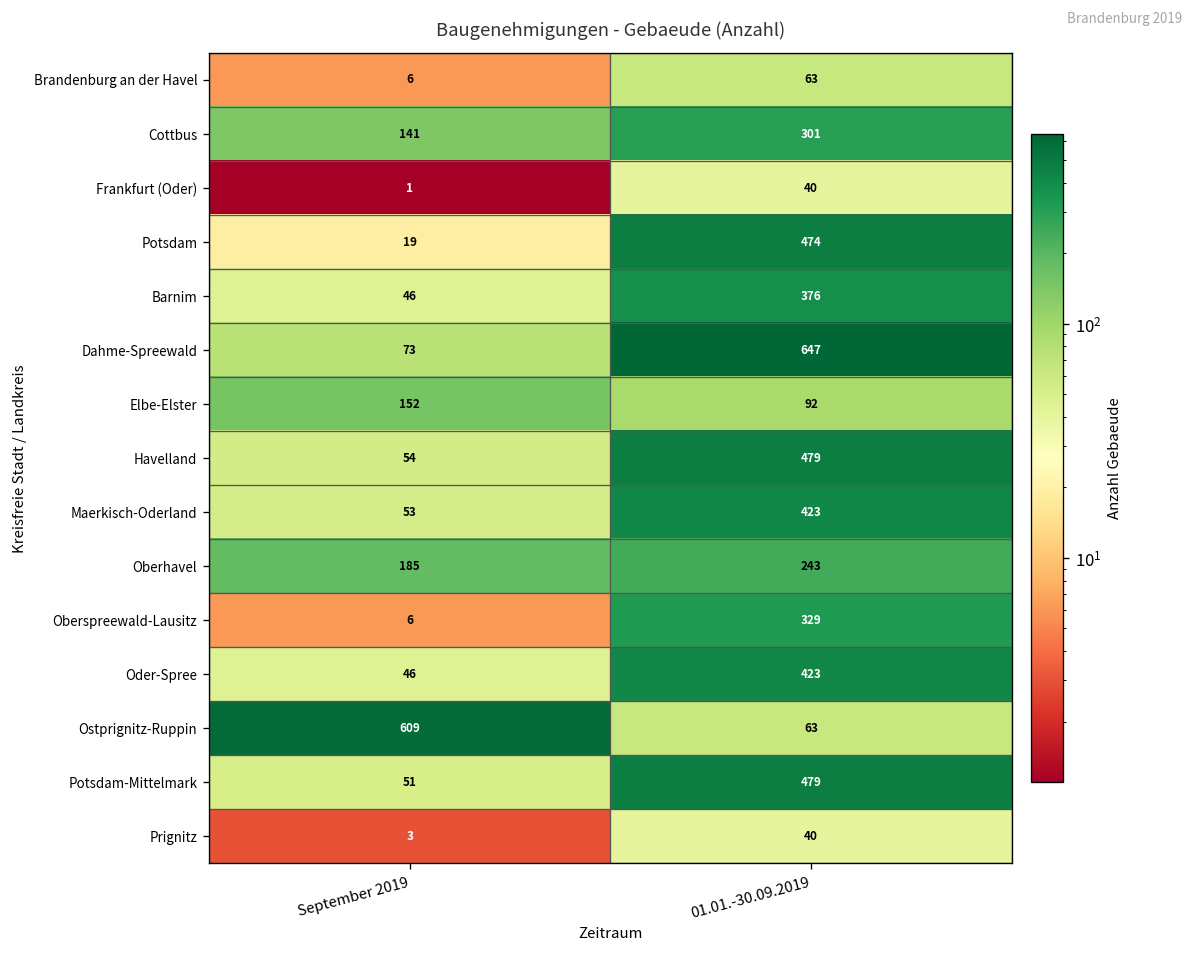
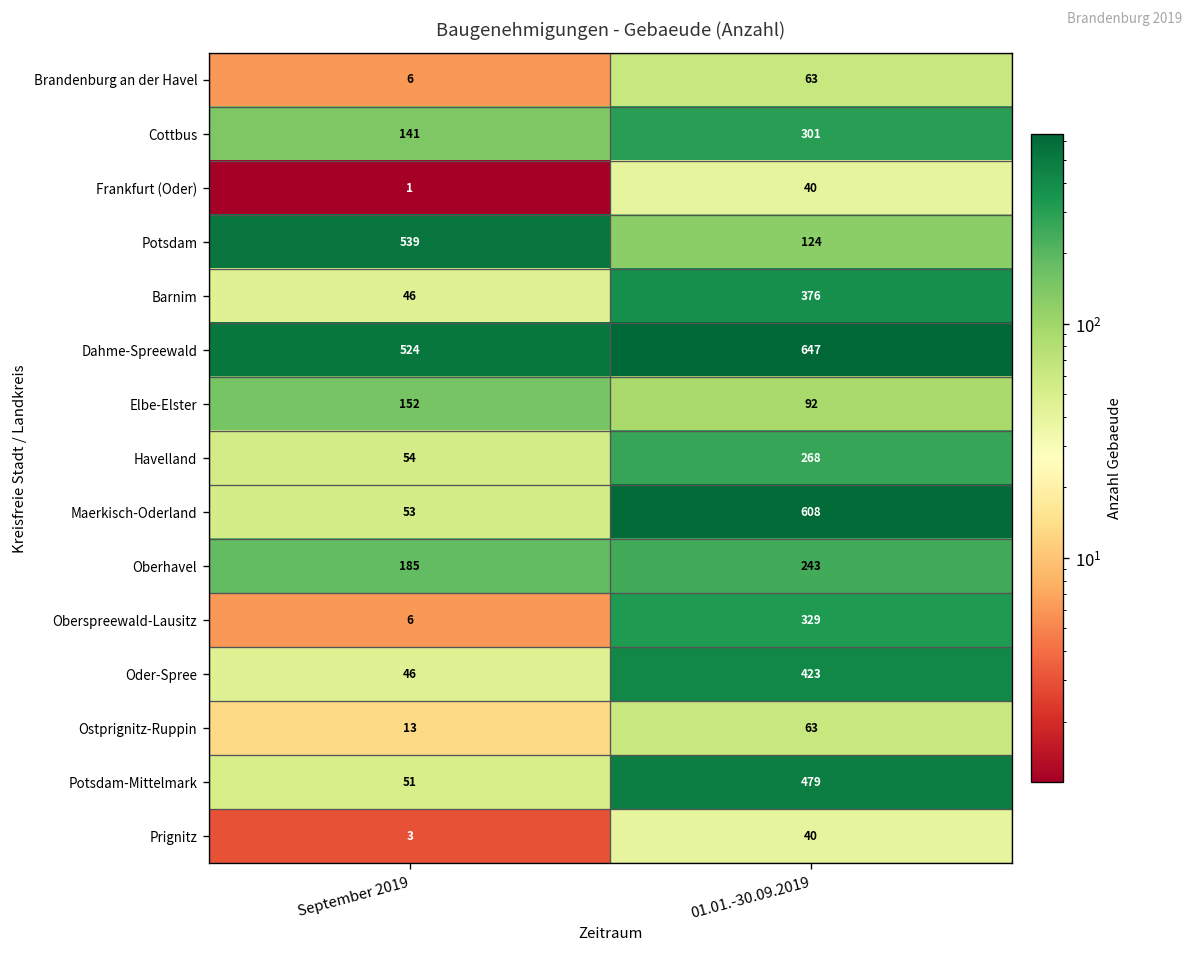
Potsdam, September 2019: 19 -> 539
Potsdam, 01.01.-30.09.2019: 474 -> 124
Dahme-Spreewald, September 2019: 73 -> 524
Havelland, 01.01.-30.09.2019: 479 -> 268
Maerkisch-Oderland, 01.01.-30.09.2019: 423 -> 608
Ostprignitz-Ruppin, September 2019: 609 -> 13
